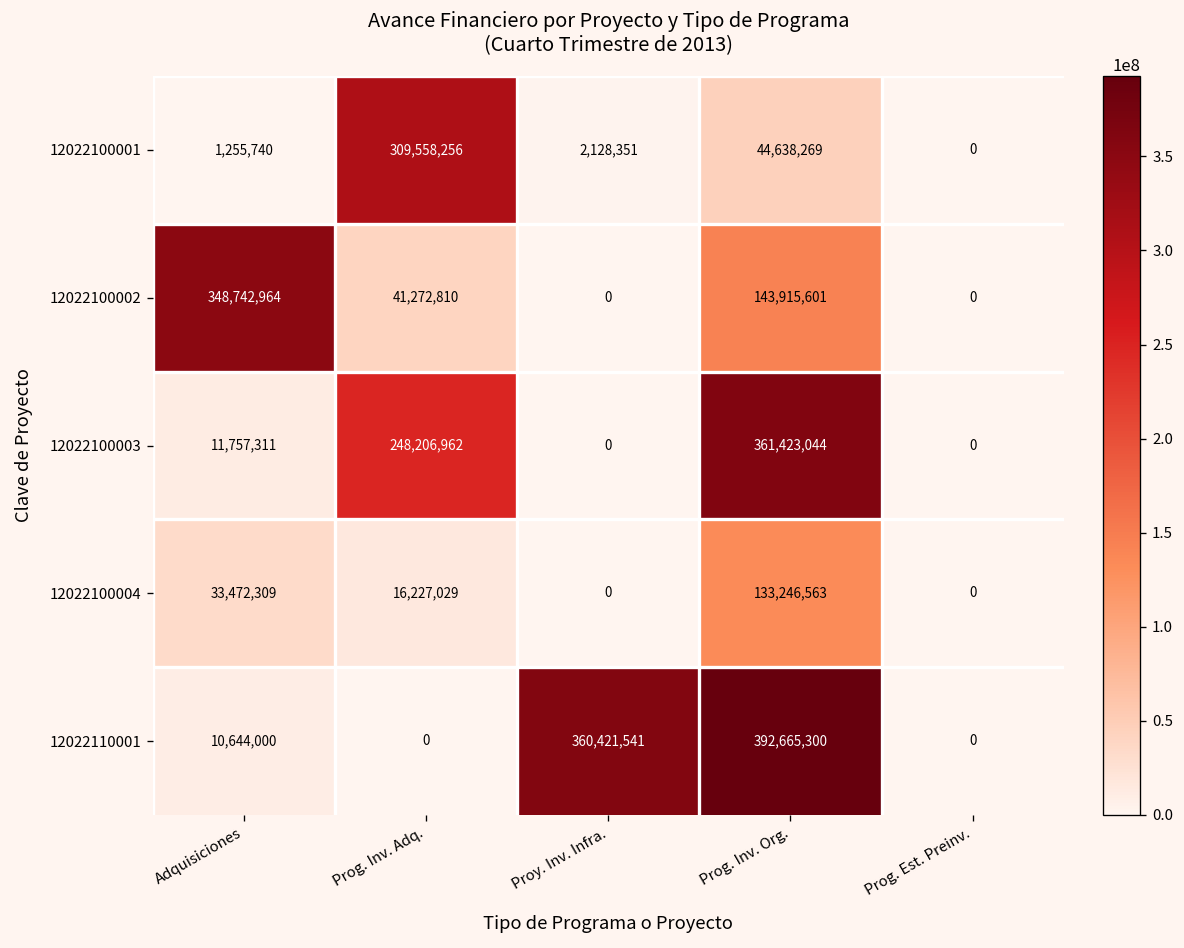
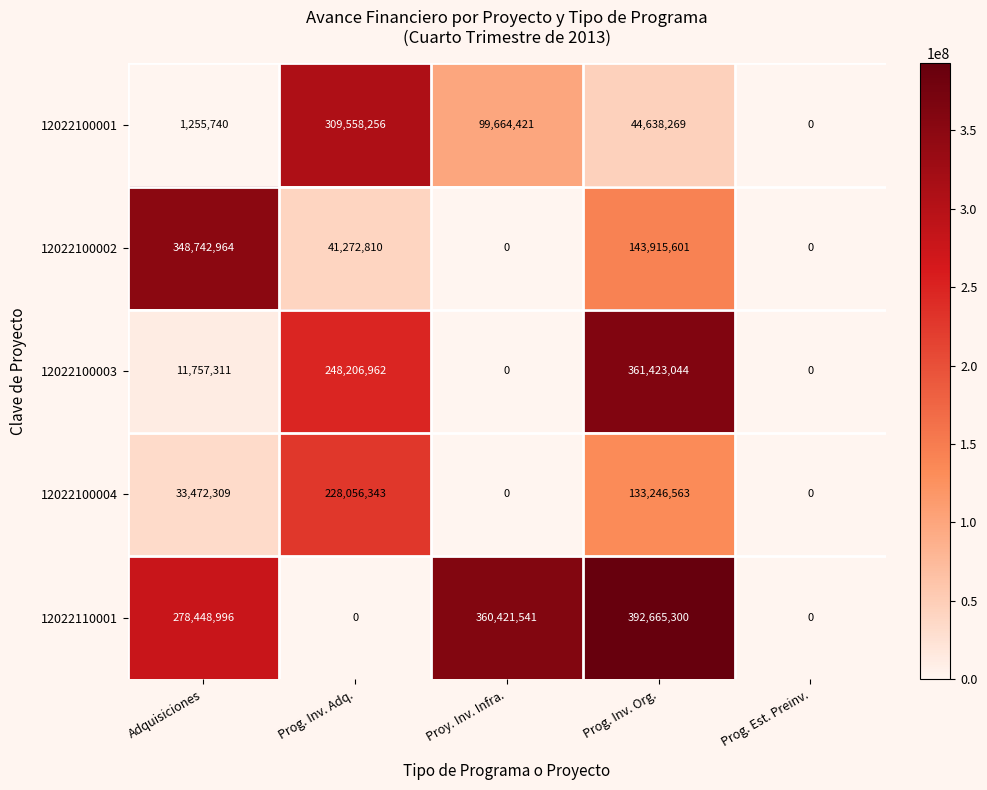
12022100001, Proy. Inv. Infra.: 2,128,351 -> 99,664,421
12022100004, Prog. Inv. Adq.: 16,227,029 -> 228,056,343
12022110001, Adquisiciones: 10,644,000 -> 278,448,996
